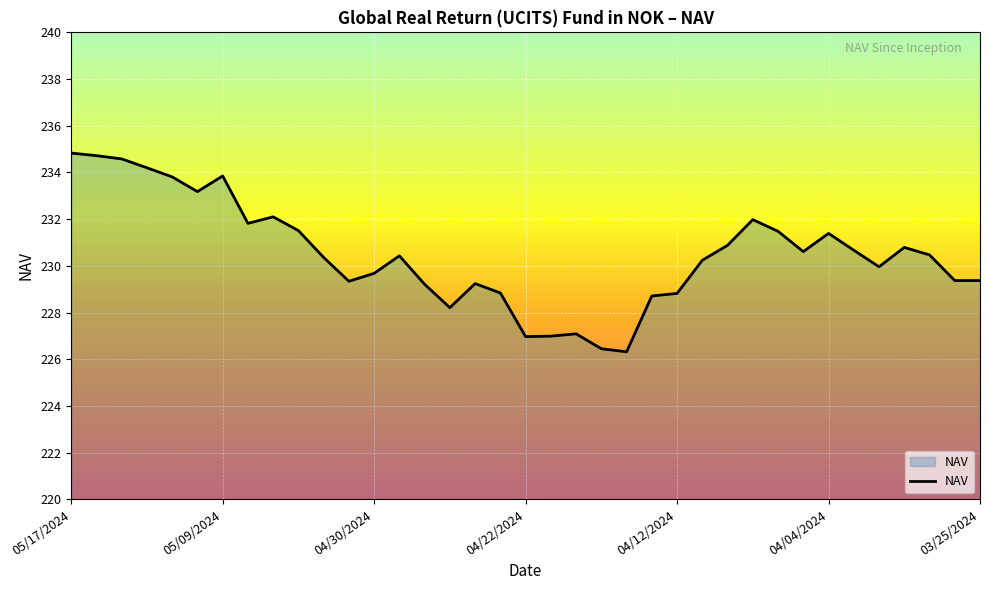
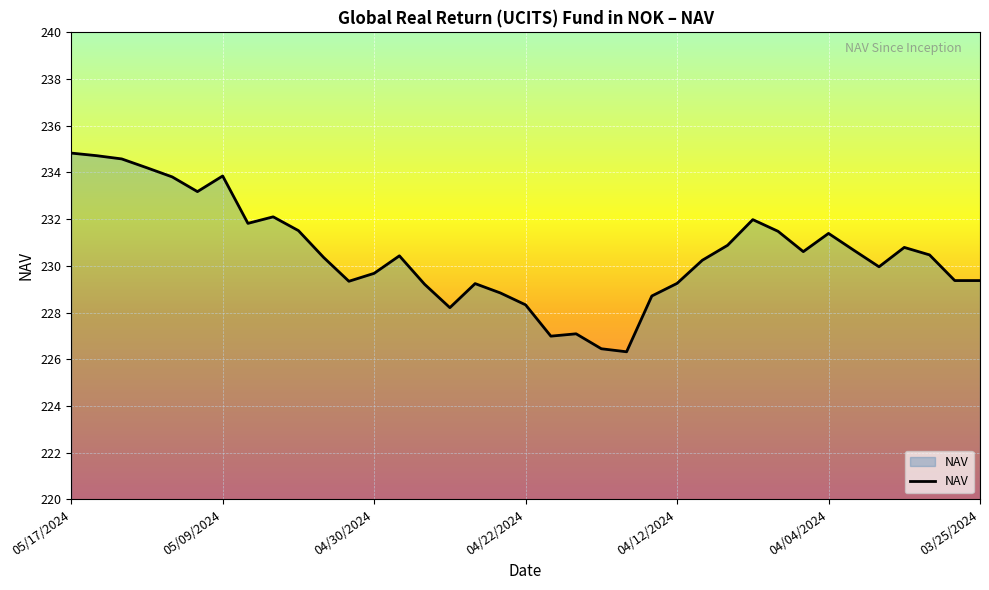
04/22/2024: 227.0 -> 228.3
04/12/2024: 228.8 -> 229.3
